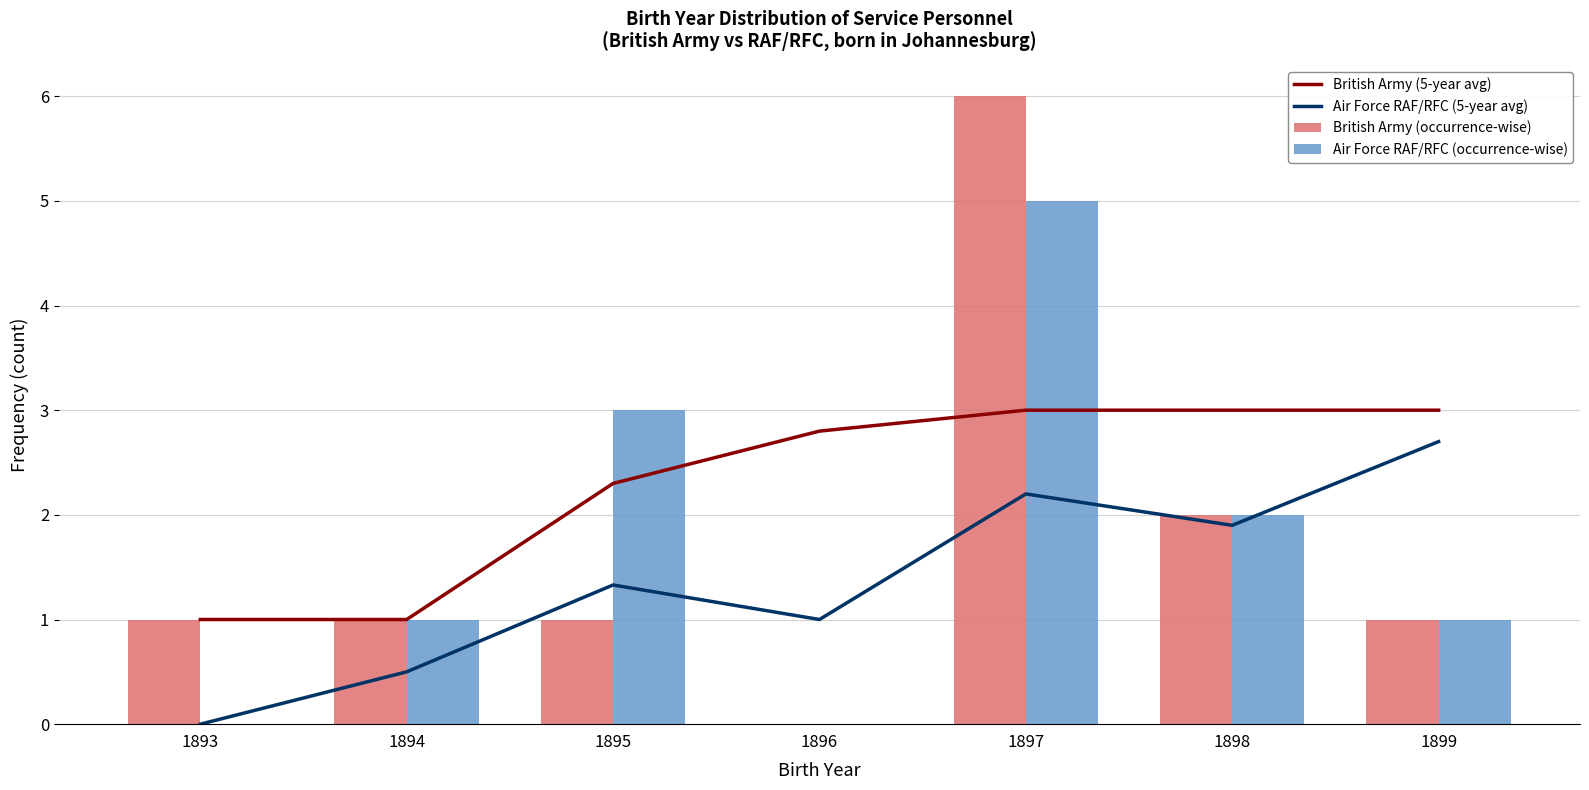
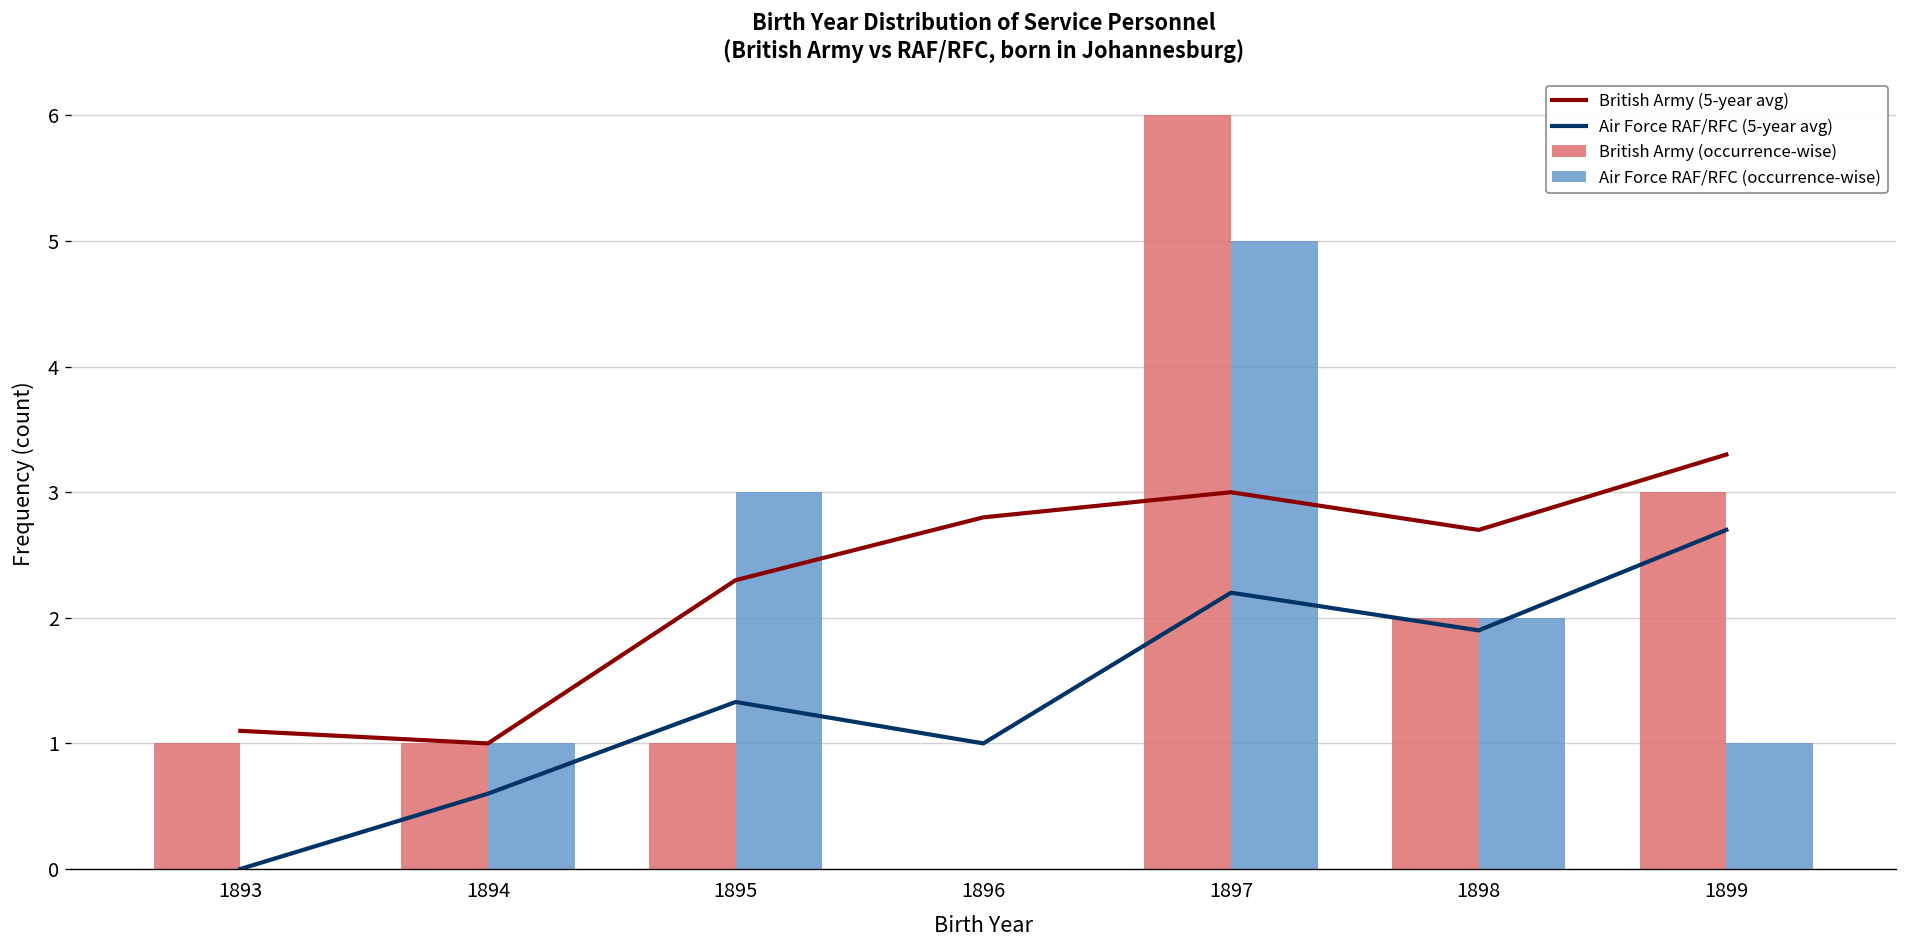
British Army (5-year avg), 1893: 1.0 -> 1.1
Air Force RAF/RFC (5-year avg), 1894: 0.5 -> 0.6
British Army (5-year avg), 1898: 3.0 -> 2.7
British Army (occurrence-wise), 1899: 1 -> 3
British Army (5-year avg), 1899: 3.0 -> 3.3
